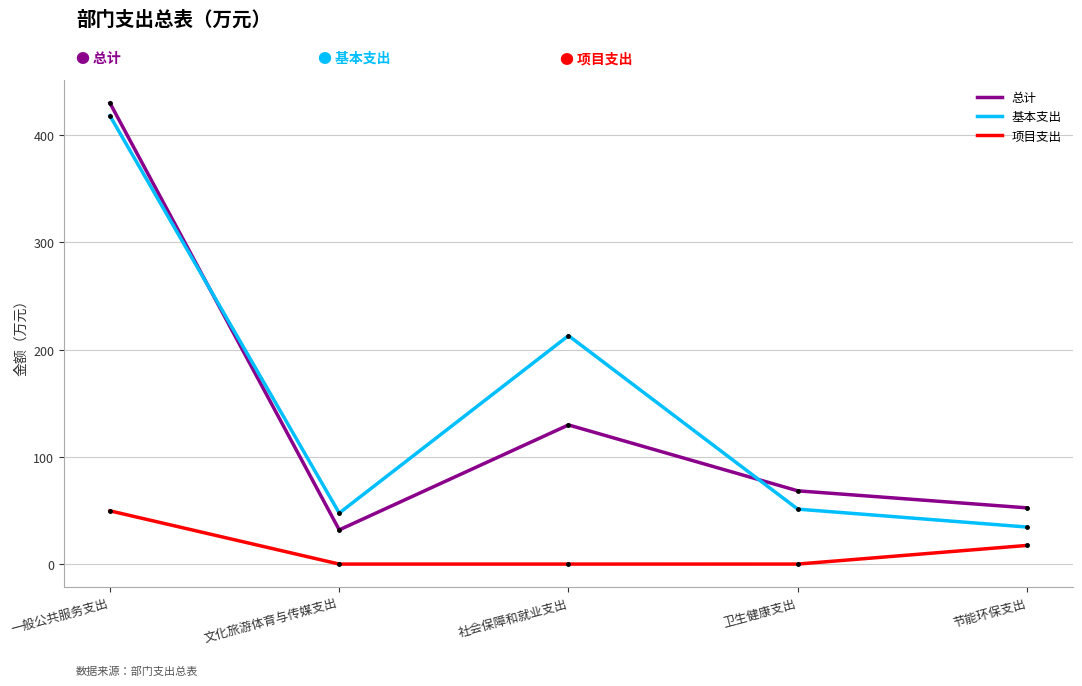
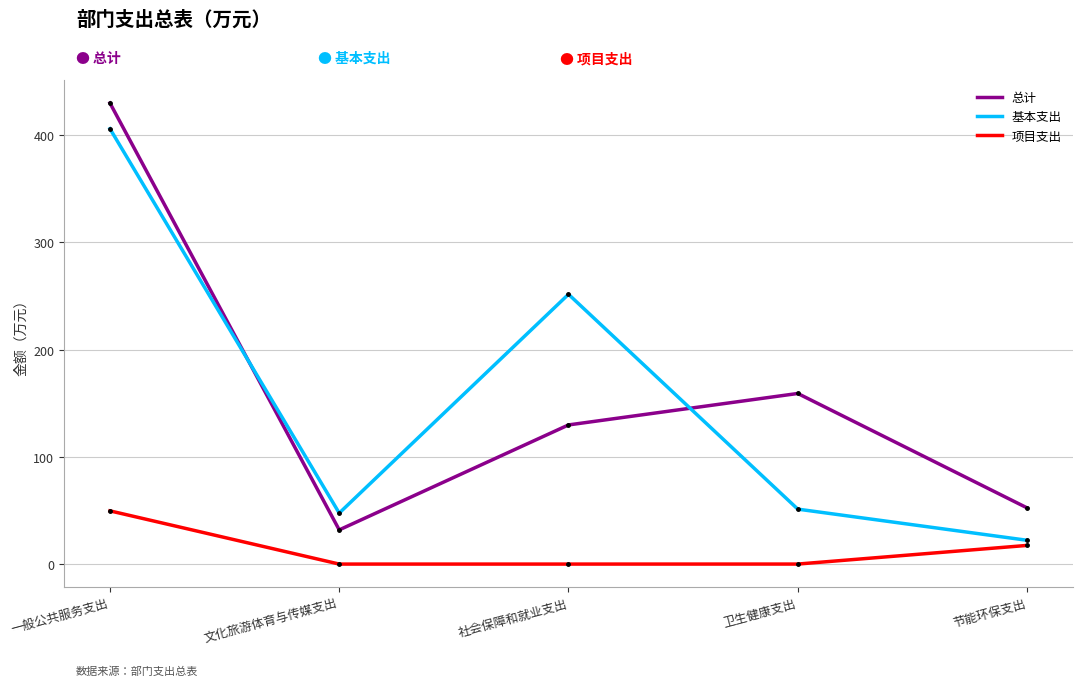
基本支出, 一般公共服务支出: 418 -> 406
基本支出, 社会保障和就业支出: 213 -> 252
总计, 卫生健康支出: 68 -> 159
基本支出, 节能环保支出: 35 -> 22
